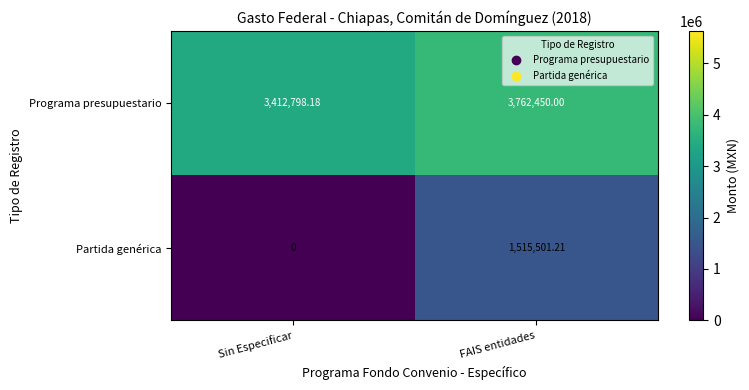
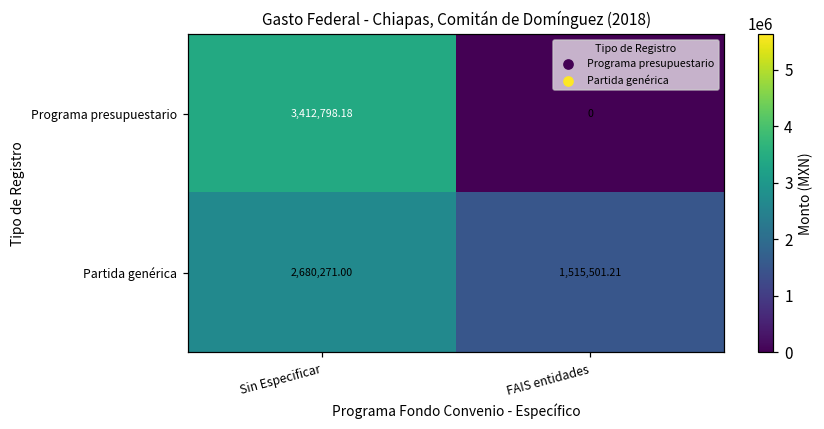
Programa presupuestario, FAIS entidades: 3,762,450.00 -> 0
Partida genérica, Sin Especificar: 0 -> 2,680,271.00
